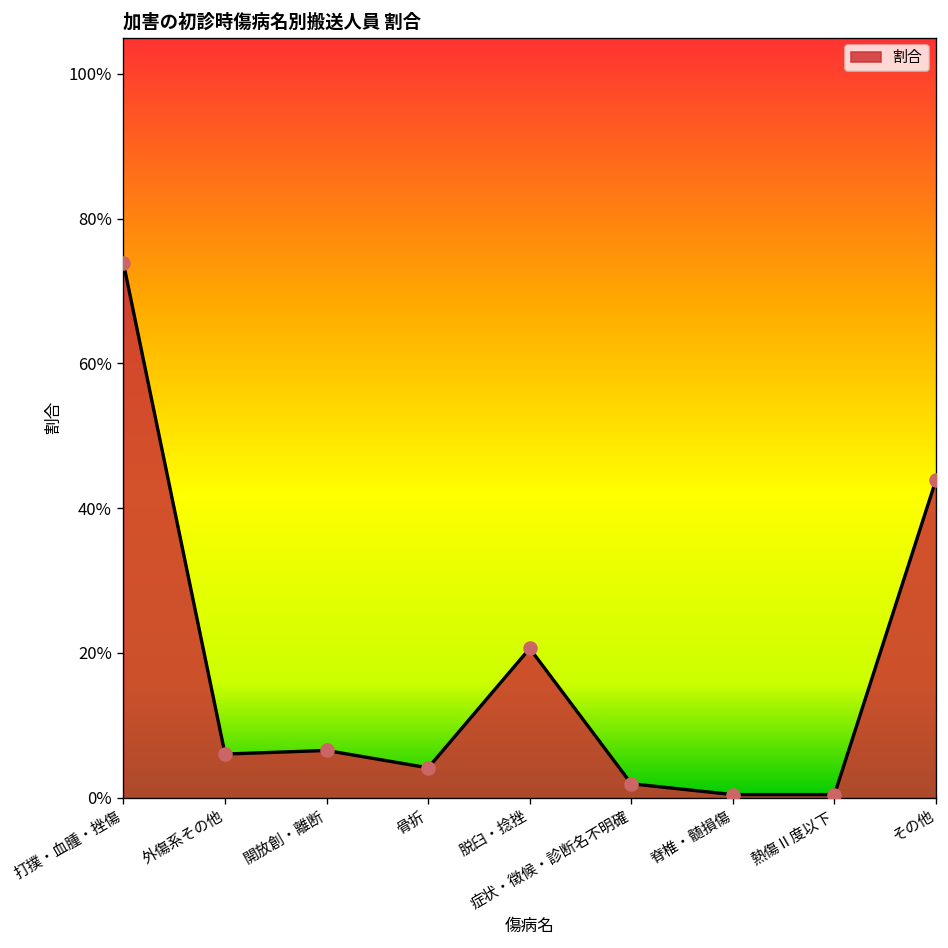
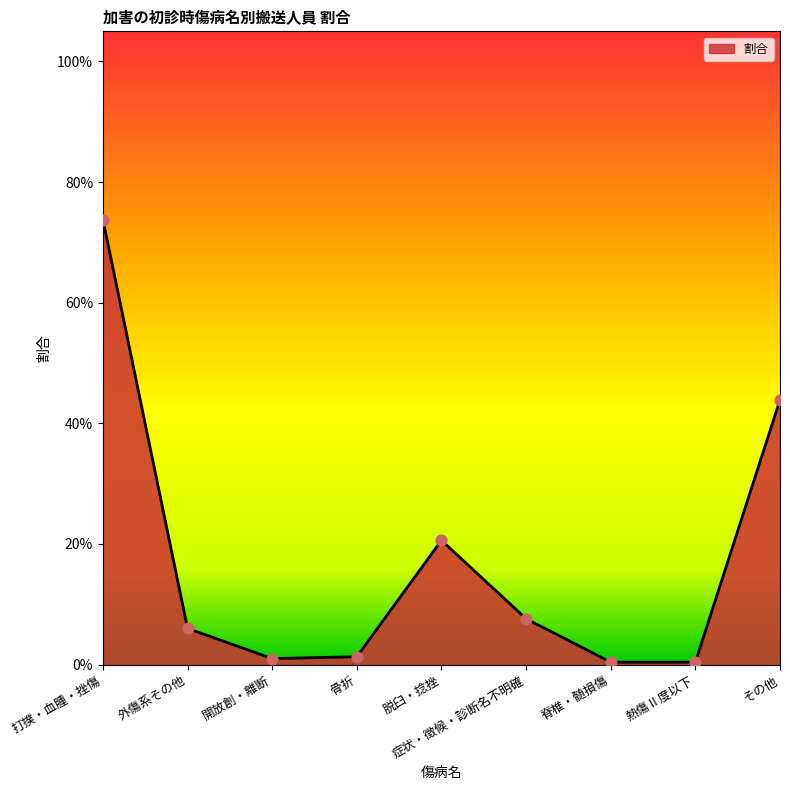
開放創・離断: 7% -> 1%
骨折: 4% -> 1%
症状・徴候・診断名不明確: 2% -> 8%
